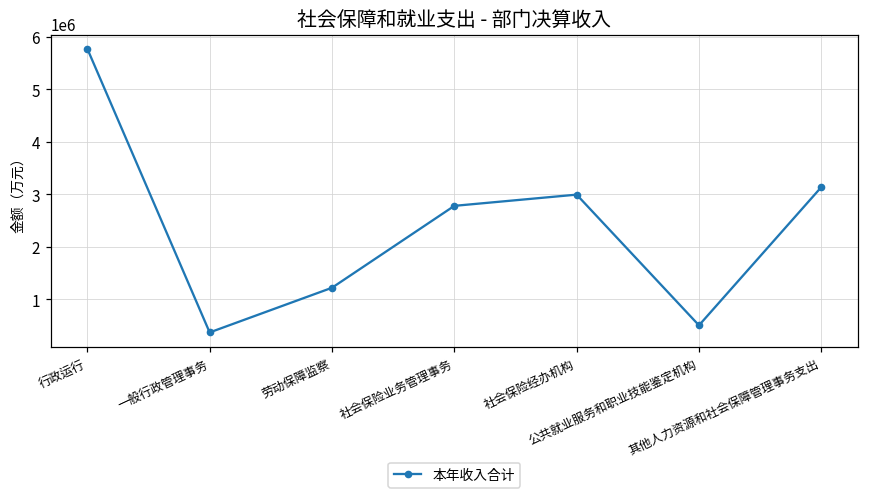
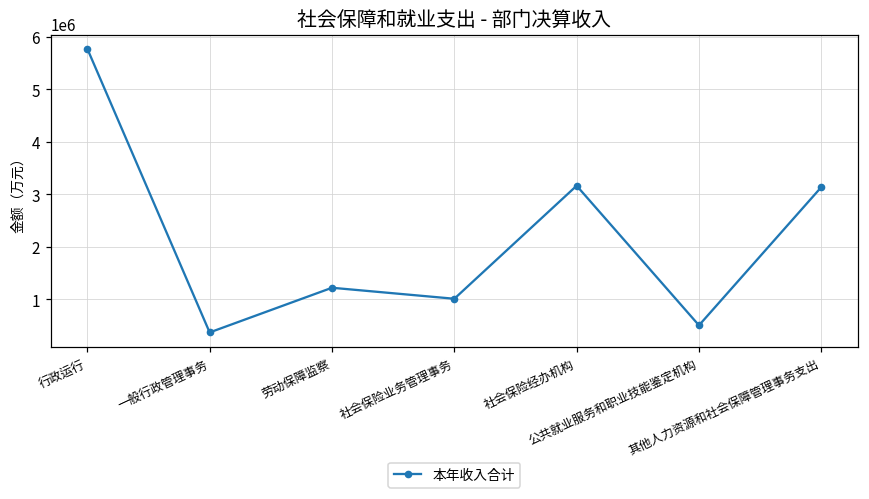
社会保险业务管理事务: 2800000 -> 1000000
社会保险经办机构: 3000000 -> 3200000
